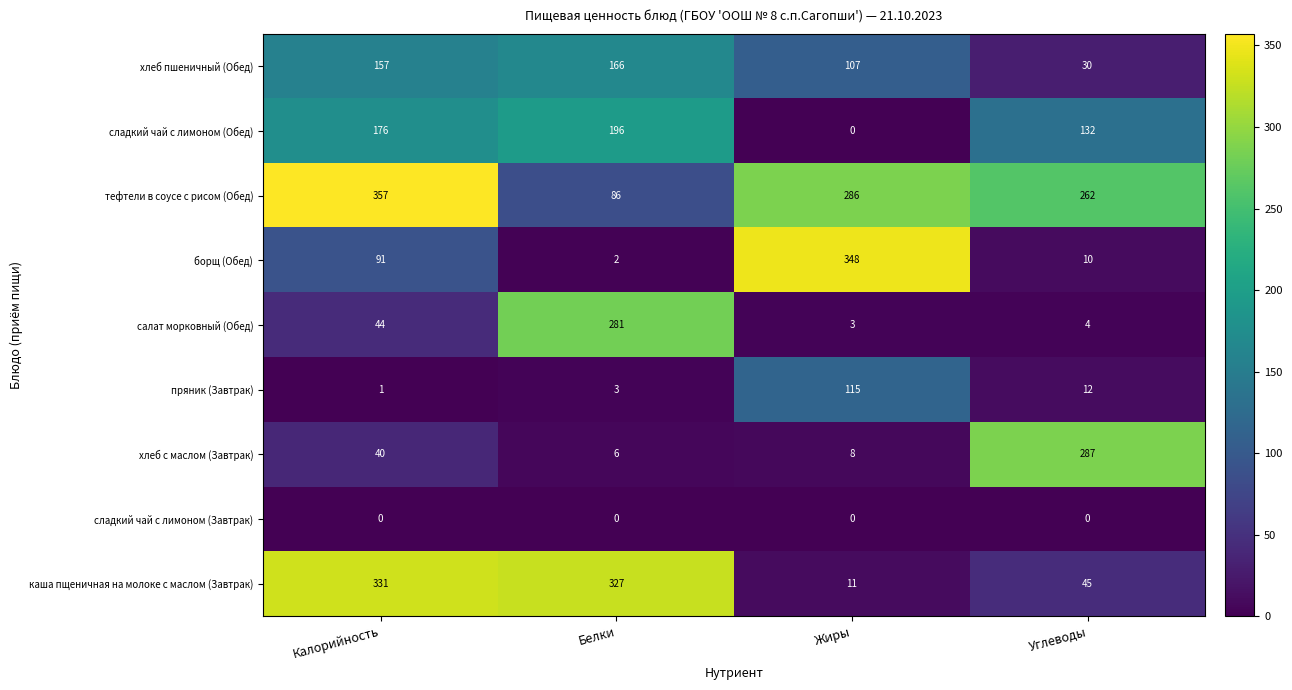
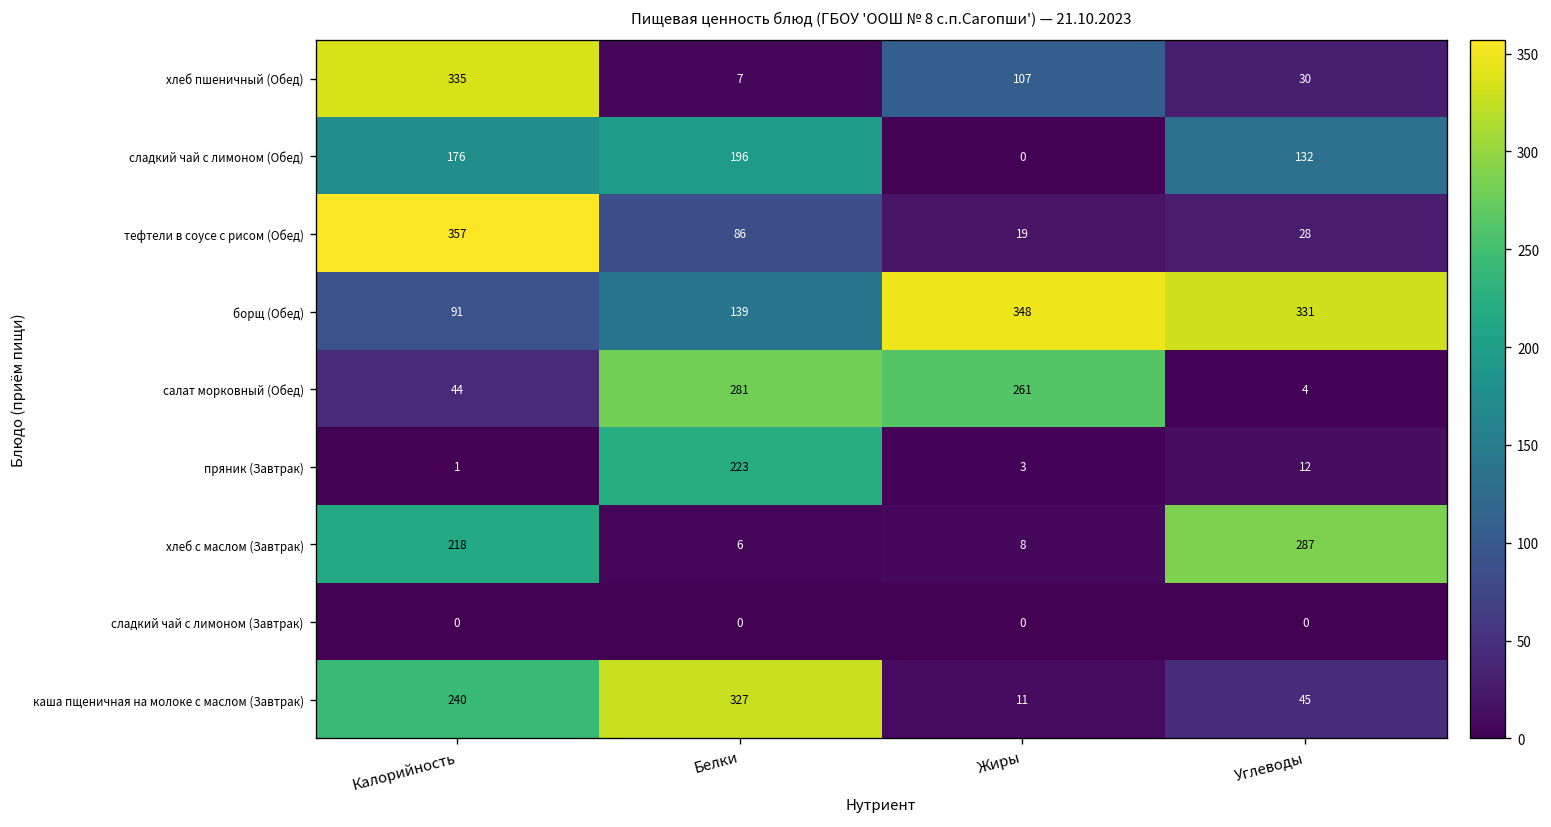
хлеб пшеничный (Обед), Калорийность: 157 -> 335
хлеб пшеничный (Обед), Белки: 166 -> 7
тефтели в соусе с рисом (Обед), Жиры: 286 -> 19
тефтели в соусе с рисом (Обед), Углеводы: 262 -> 28
борщ (Обед), Белки: 2 -> 139
борщ (Обед), Углеводы: 10 -> 331
салат морковный (Обед), Жиры: 3 -> 261
пряник (Завтрак), Белки: 3 -> 223
пряник (Завтрак), Жиры: 115 -> 3
хлеб с маслом (Завтрак), Калорийность: 40 -> 218
каша пщеничная на молоке с маслом (Завтрак), Калорийность: 331 -> 240
